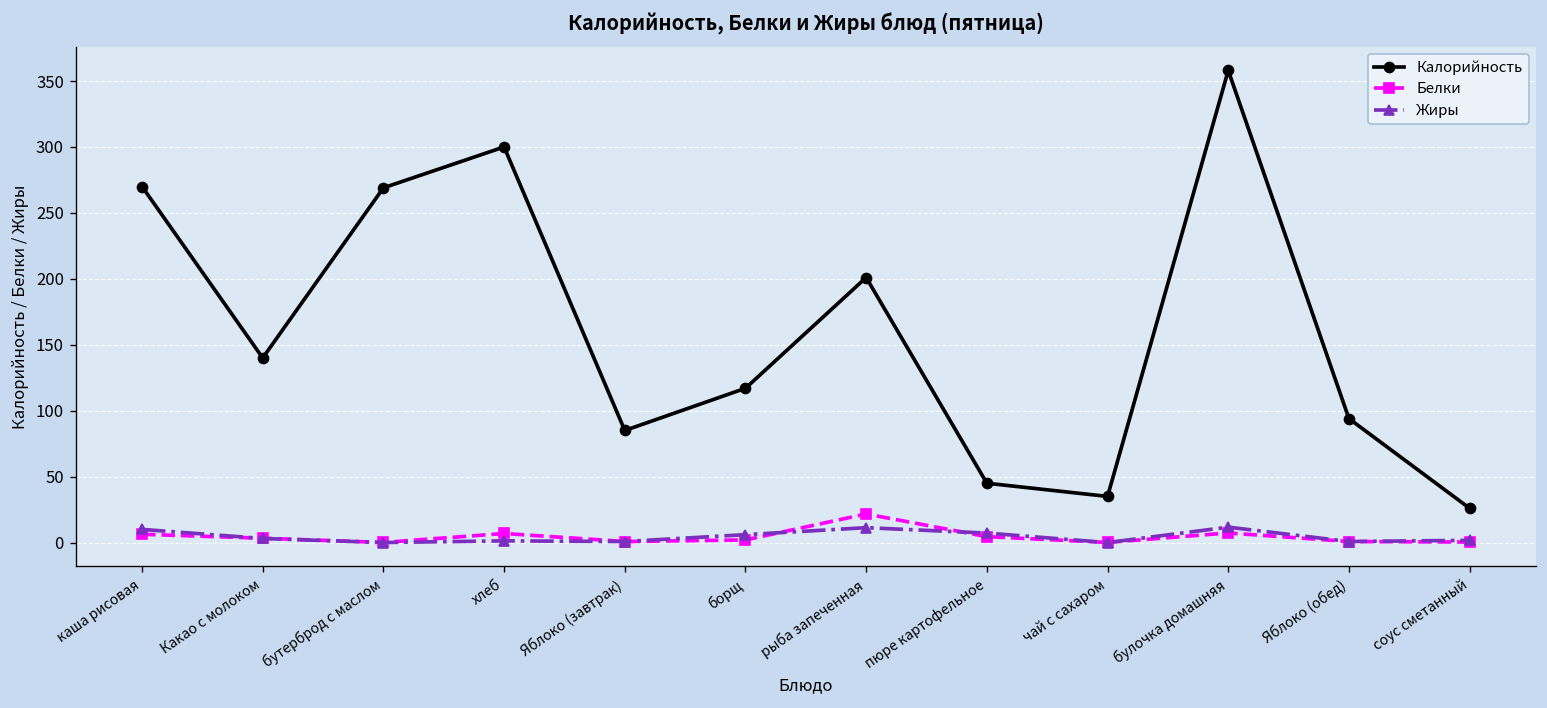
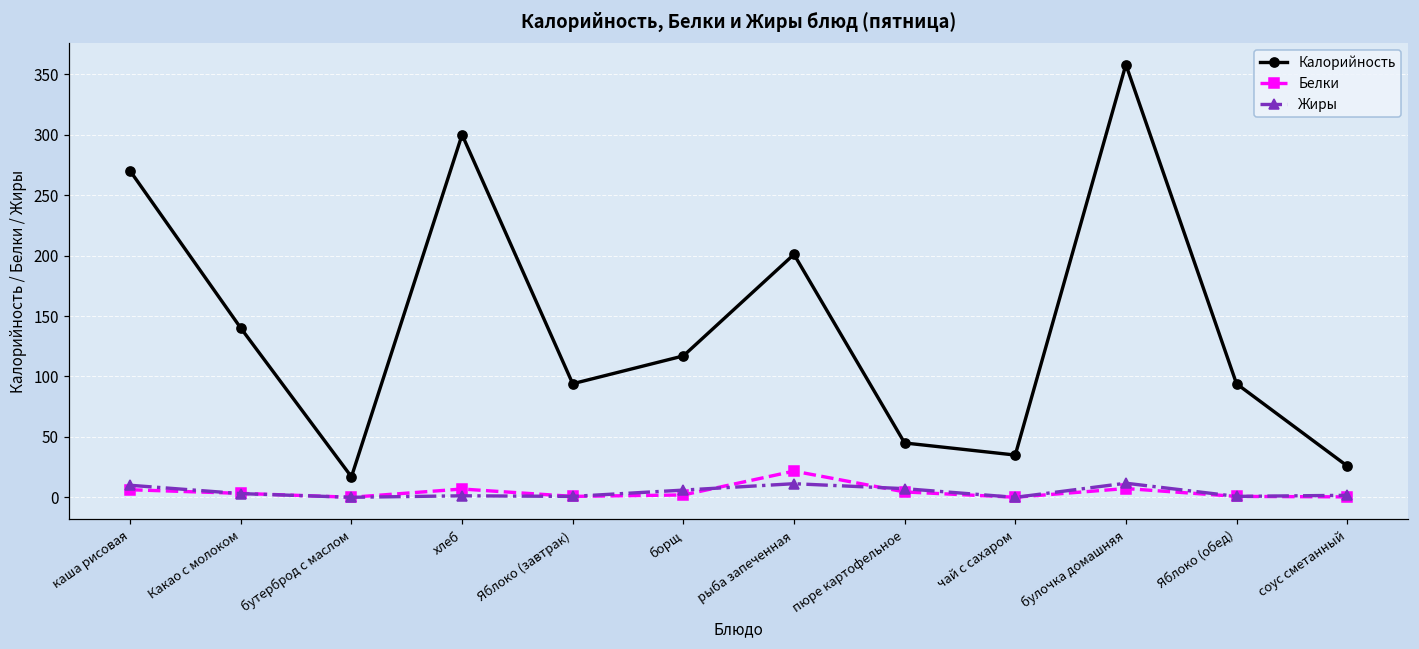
Калорийность, бутерброд с маслом: 269 -> 17
Калорийность, Яблоко (завтрак): 85 -> 94
